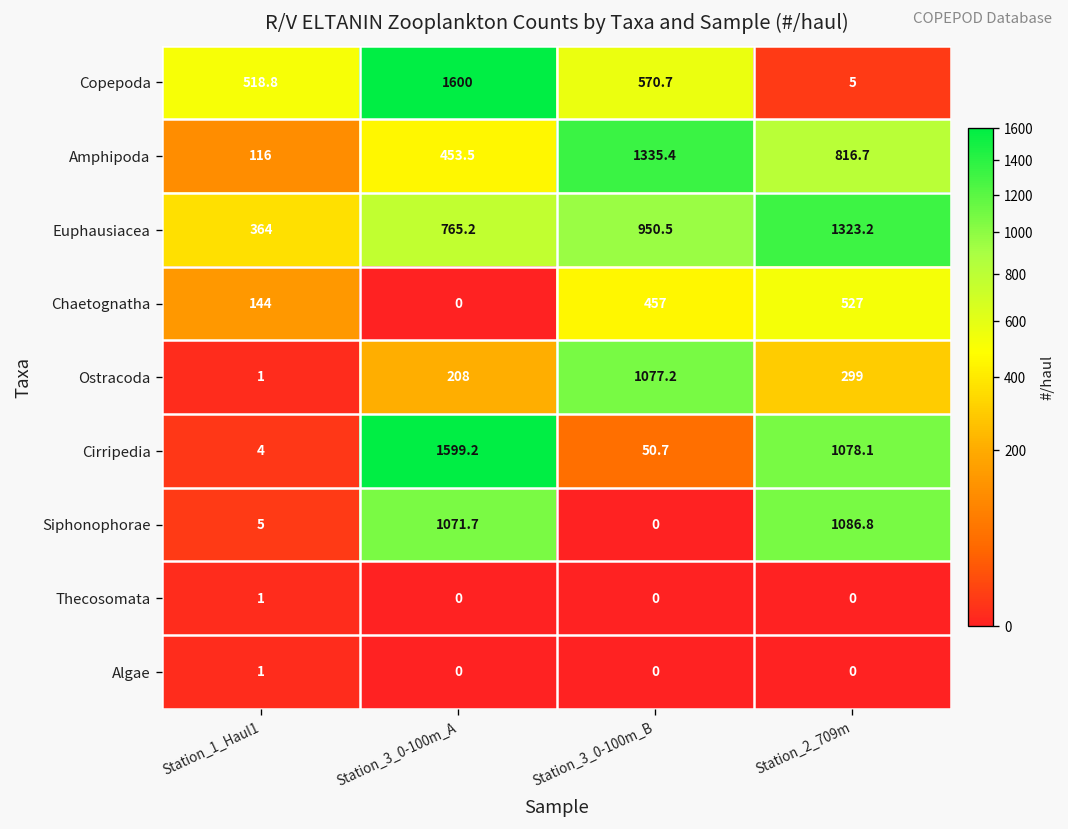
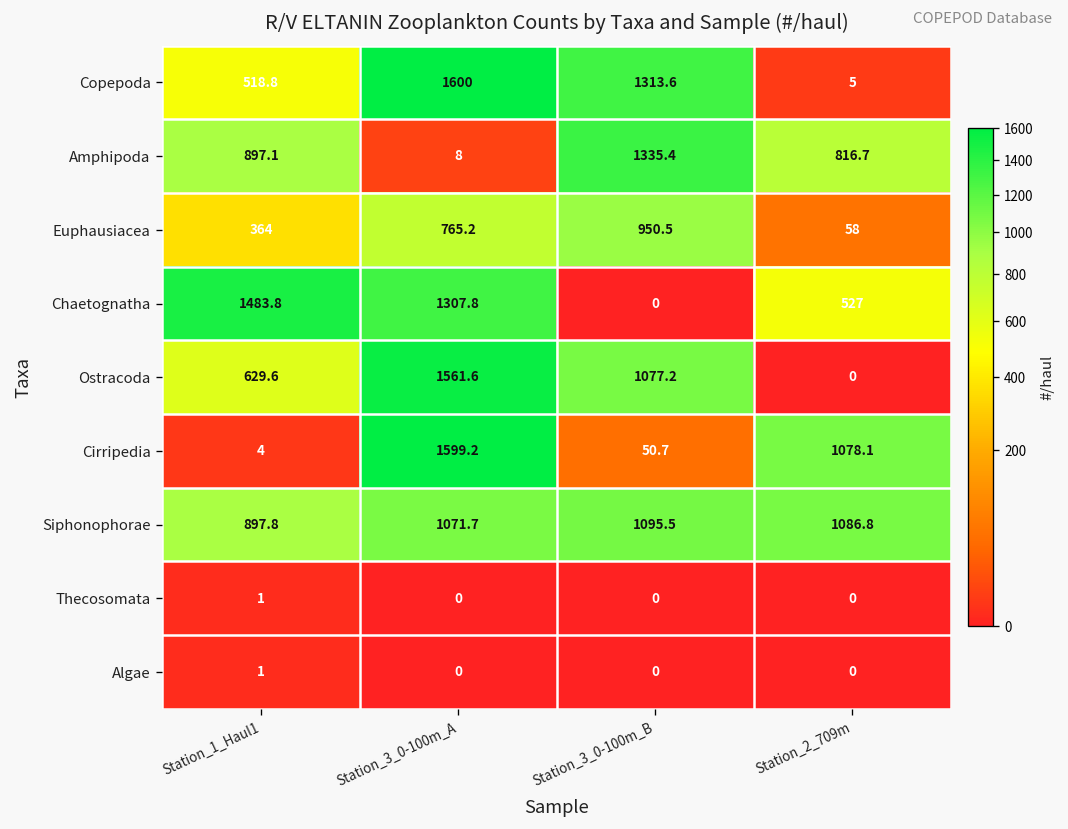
Copepoda, Station_3_0-100m_B: 570.7 -> 1313.6
Amphipoda, Station_1_Haul1: 116 -> 897.1
Amphipoda, Station_3_0-100m_A: 453.5 -> 8
Euphausiacea, Station_2_709m: 1323.2 -> 58
Chaetognatha, Station_1_Haul1: 144 -> 1483.8
Chaetognatha, Station_3_0-100m_A: 0 -> 1307.8
Chaetognatha, Station_3_0-100m_B: 457 -> 0
Ostracoda, Station_1_Haul1: 1 -> 629.6
Ostracoda, Station_3_0-100m_A: 208 -> 1561.6
Ostracoda, Station_2_709m: 299 -> 0
Siphonophorae, Station_1_Haul1: 5 -> 897.8
Siphonophorae, Station_3_0-100m_B: 0 -> 1095.5
